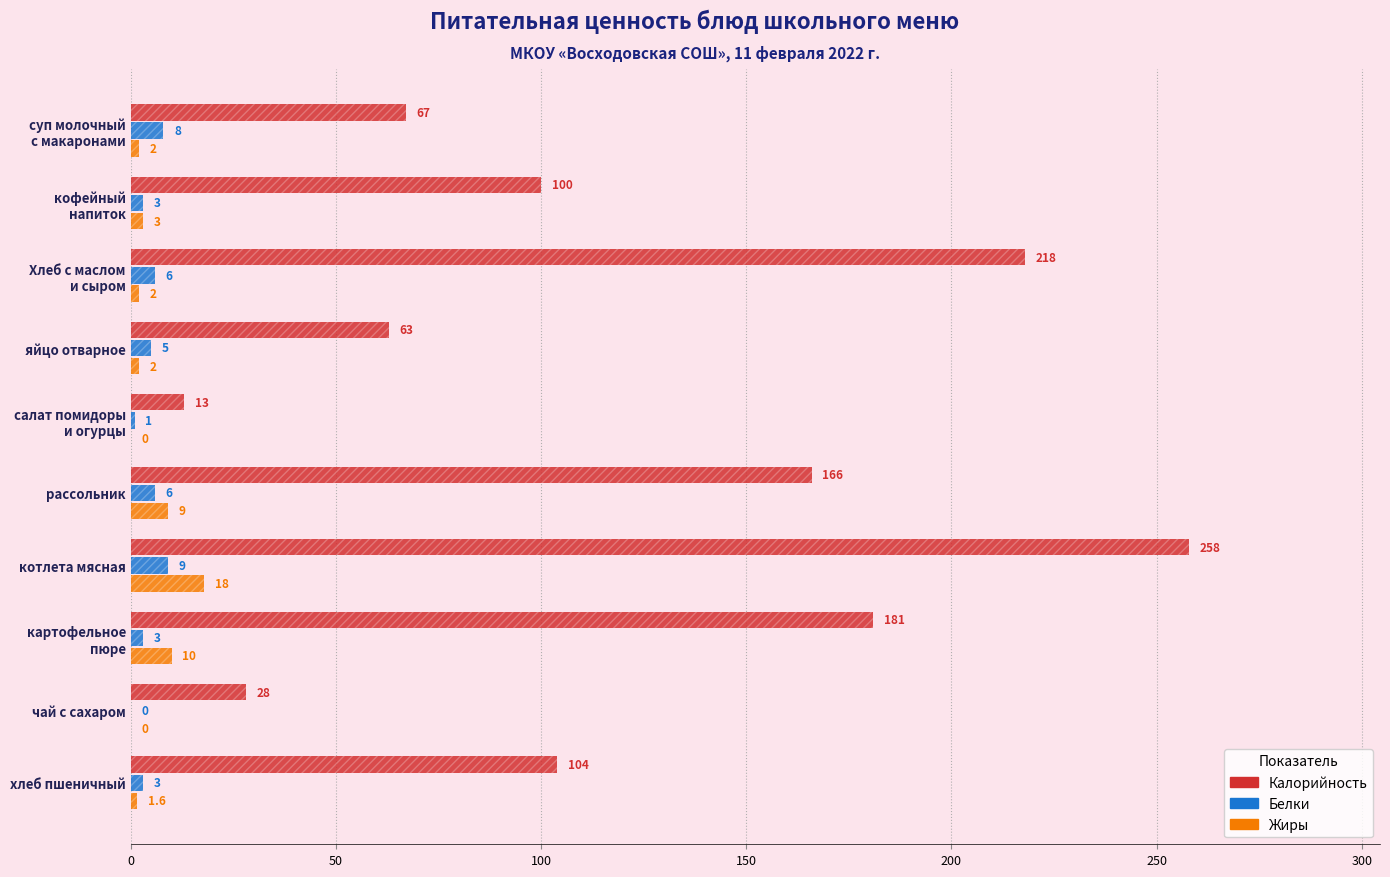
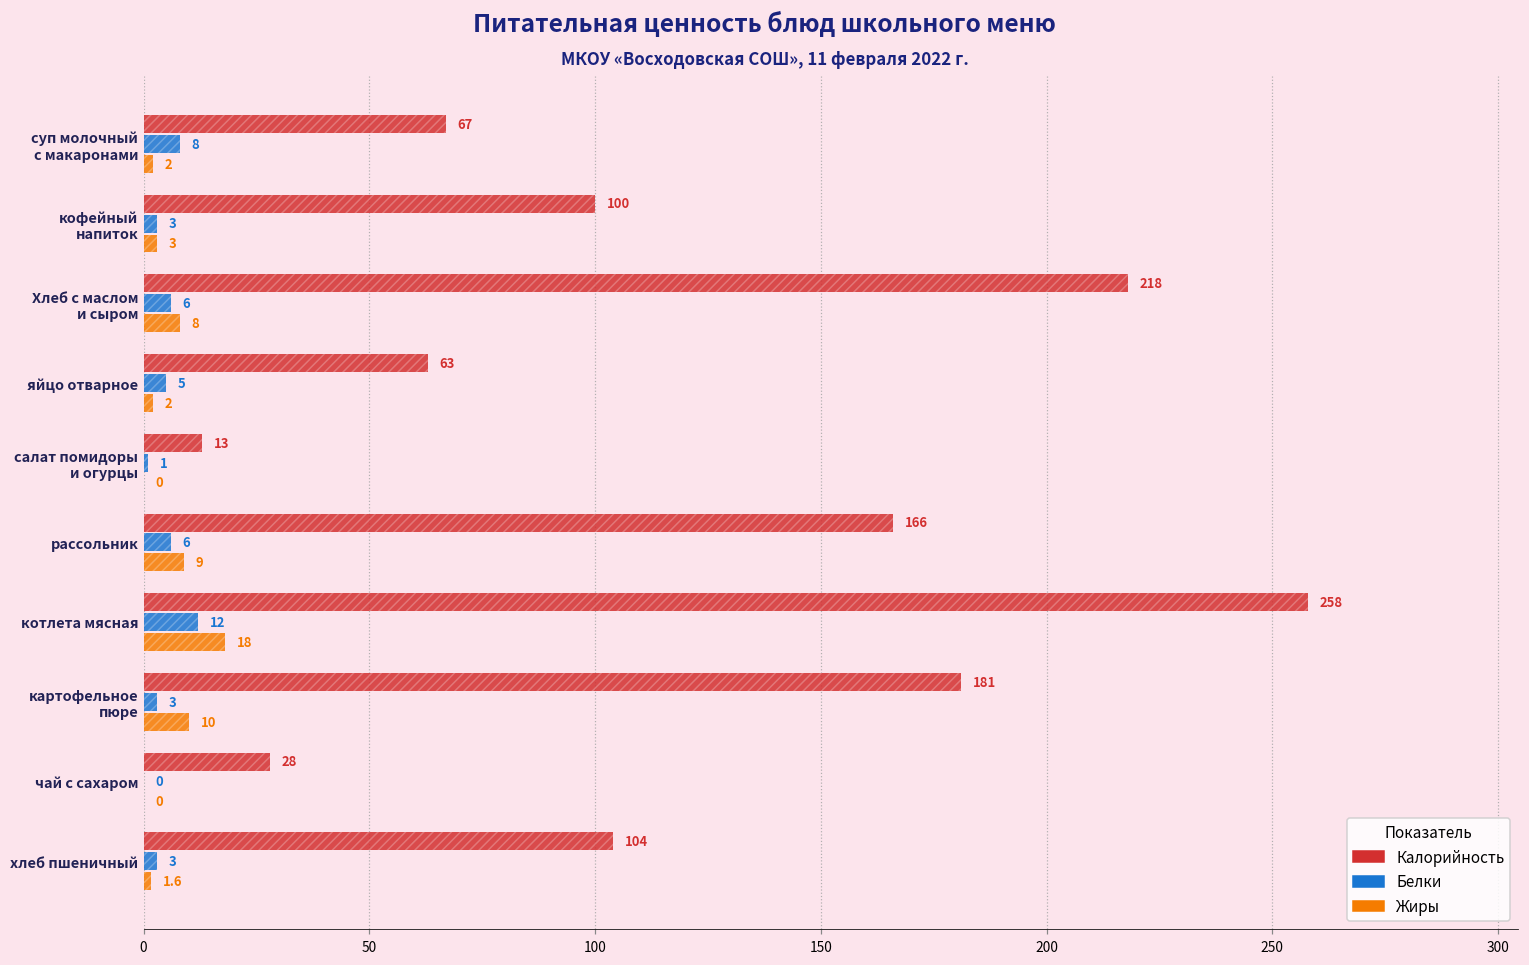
Жиры, Хлеб с маслом и сыром: 2 -> 8
Белки, котлета мясная: 9 -> 12
